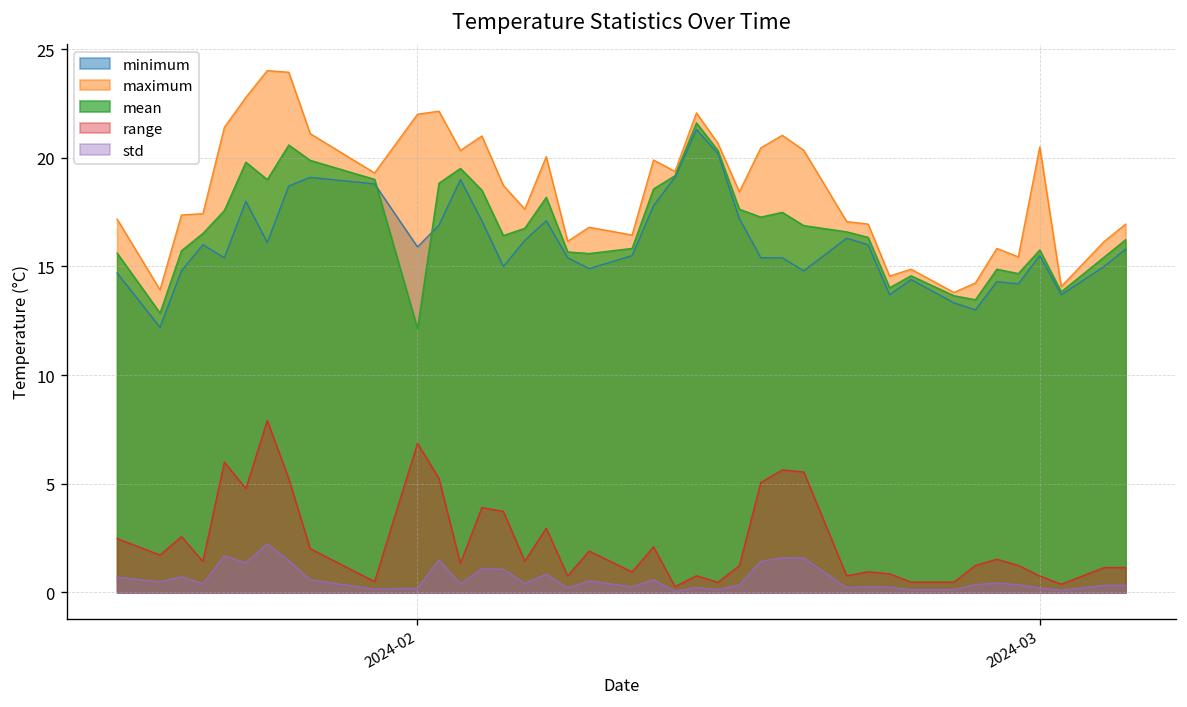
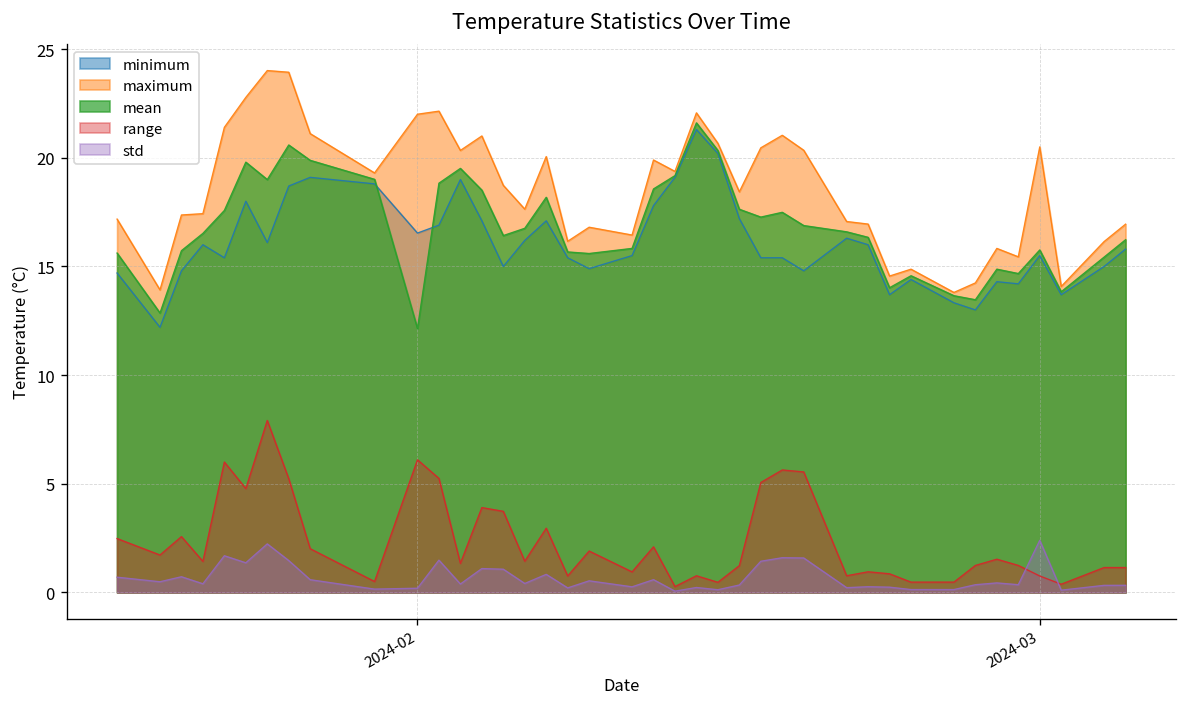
minimum, 2024-02: 15.9 -> 16.5
range, 2024-02: 6.9 -> 6.1
std, 2024-03: 0.2 -> 2.4
